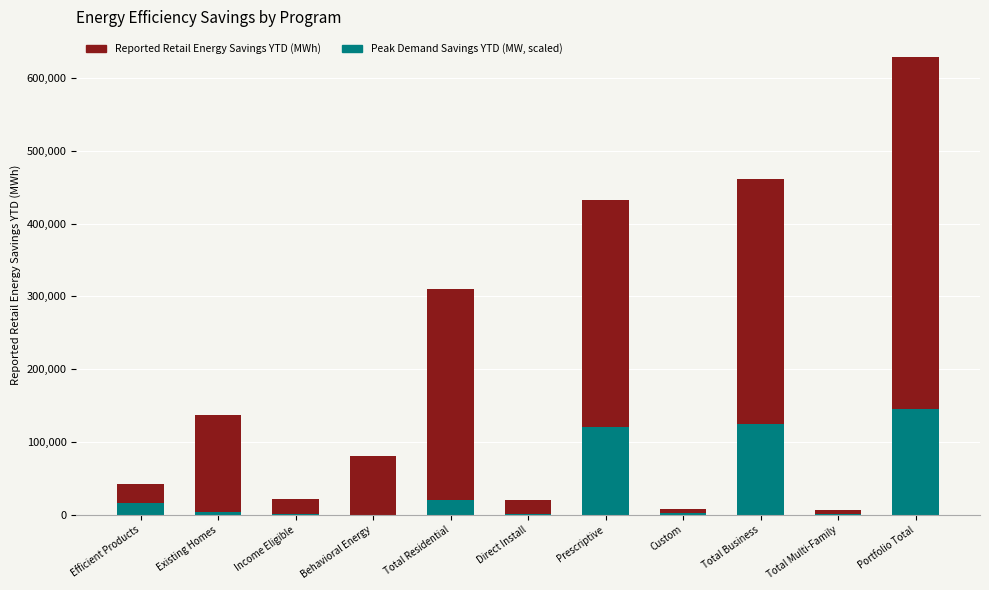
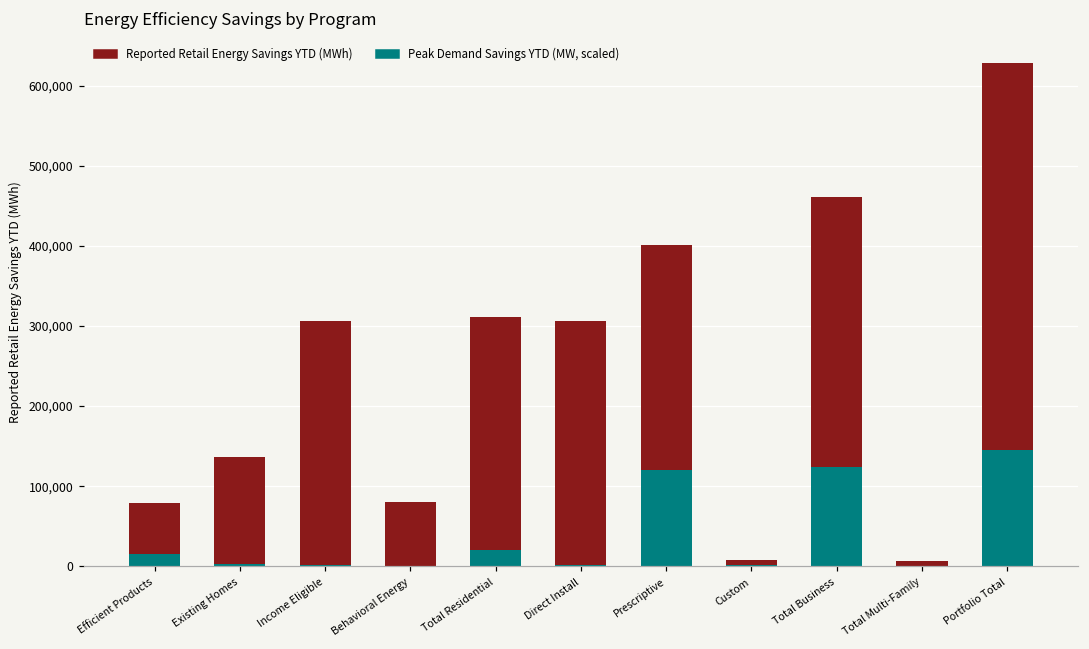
Reported Retail Energy Savings YTD (MWh), Efficient Products: 30,000 -> 60,000
Reported Retail Energy Savings YTD (MWh), Income Eligible: 20,000 -> 300,000
Reported Retail Energy Savings YTD (MWh), Direct Install: 20,000 -> 300,000
Reported Retail Energy Savings YTD (MWh), Prescriptive: 310,000 -> 280,000
